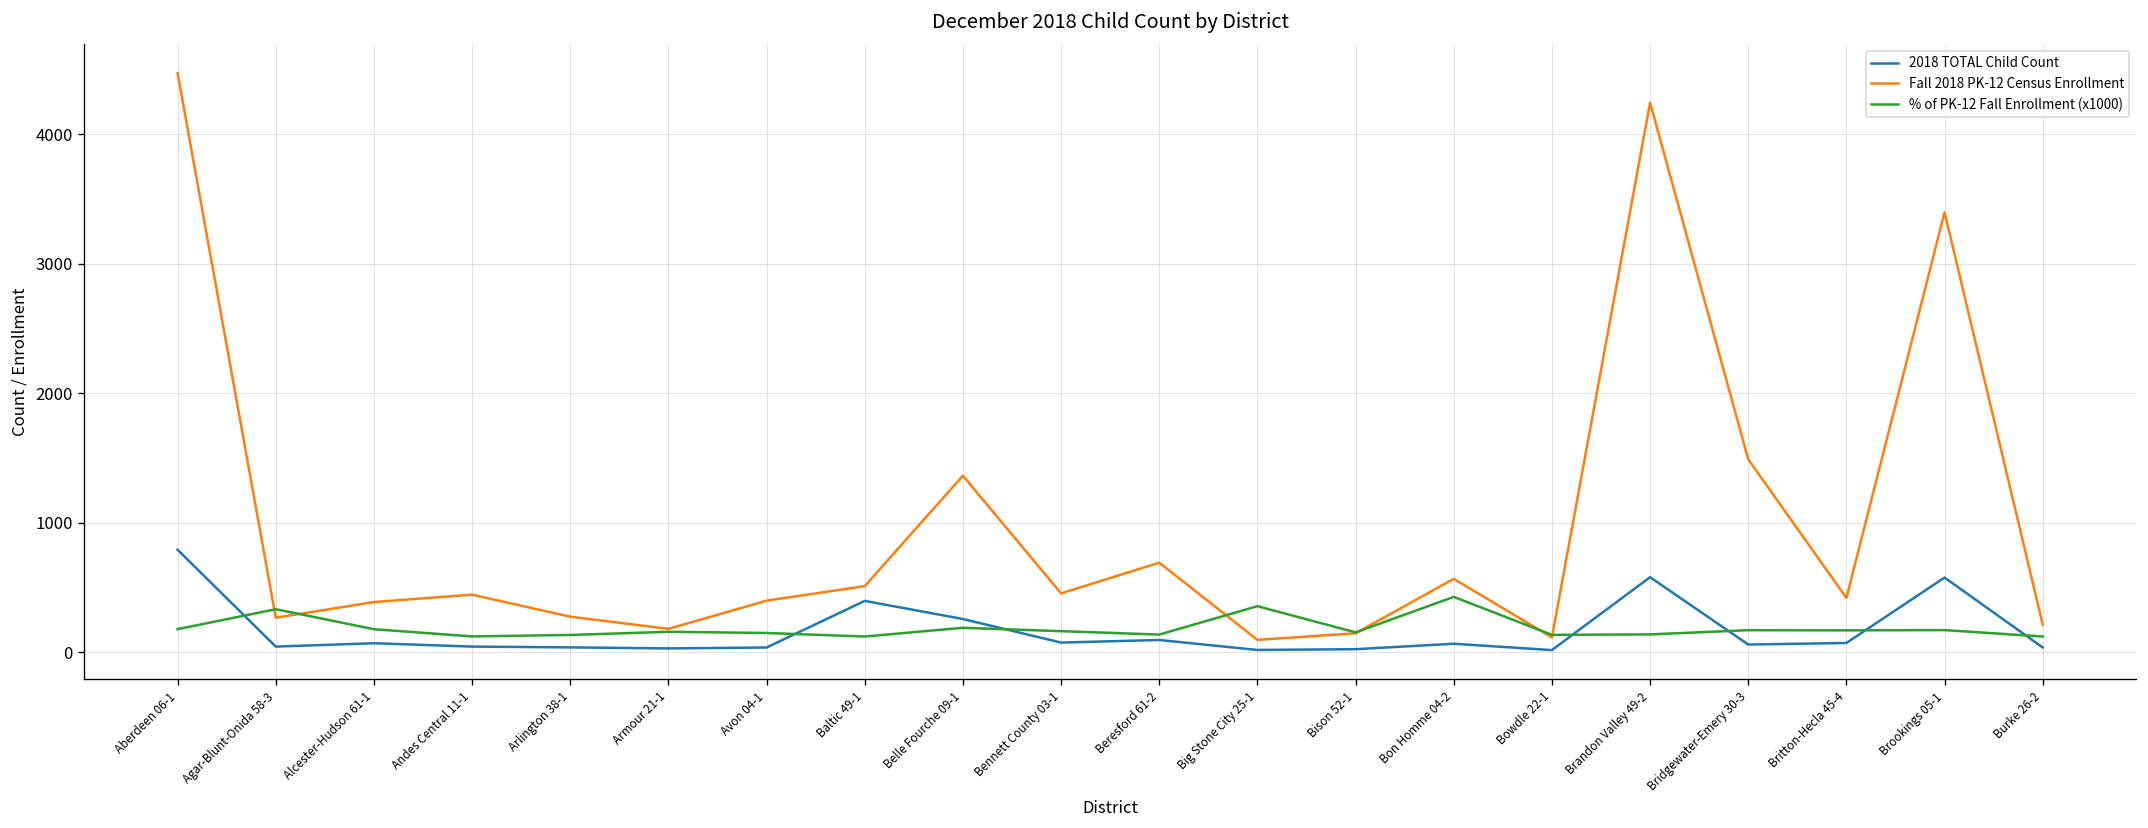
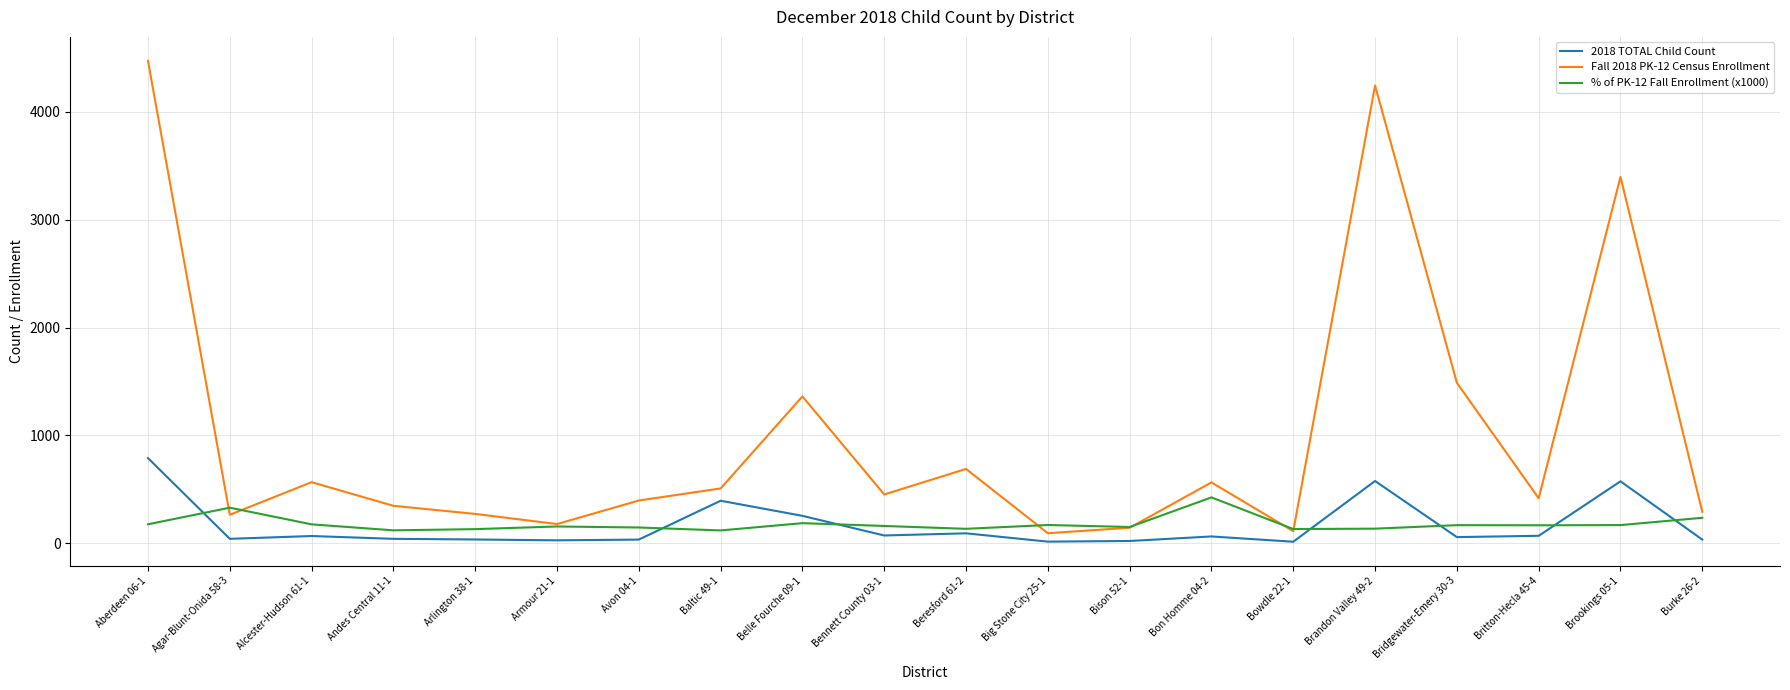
Fall 2018 PK-12 Census Enrollment, Alcester-Hudson 61-1: 390 -> 570
Fall 2018 PK-12 Census Enrollment, Andes Central 11-1: 440 -> 350
% of PK-12 Fall Enrollment (x1000), Big Stone City 25-1: 350 -> 170
Fall 2018 PK-12 Census Enrollment, Burke 26-2: 210 -> 290
% of PK-12 Fall Enrollment (x1000), Burke 26-2: 120 -> 240
